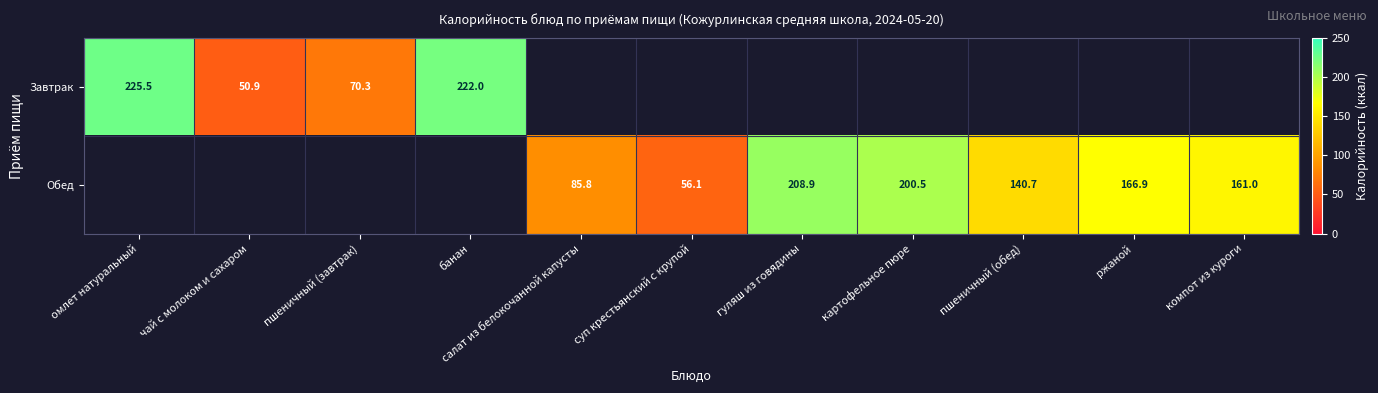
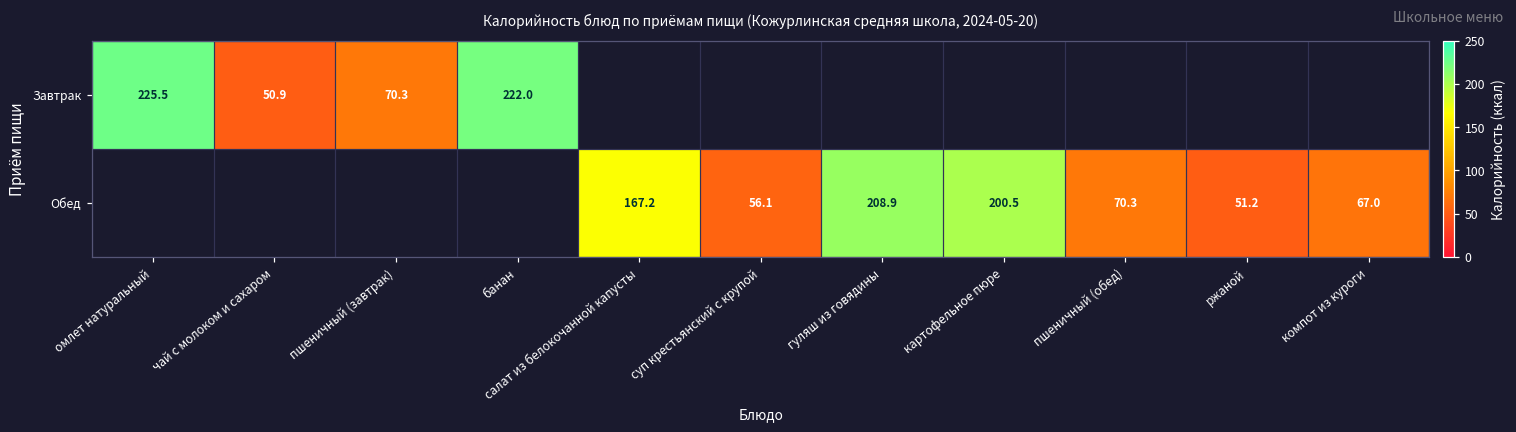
Обед, салат из белокочанной капусты: 85.8 -> 167.2
Обед, пшеничный (обед): 140.7 -> 70.3
Обед, ржаной: 166.9 -> 51.2
Обед, компот из куроги: 161.0 -> 67.0
